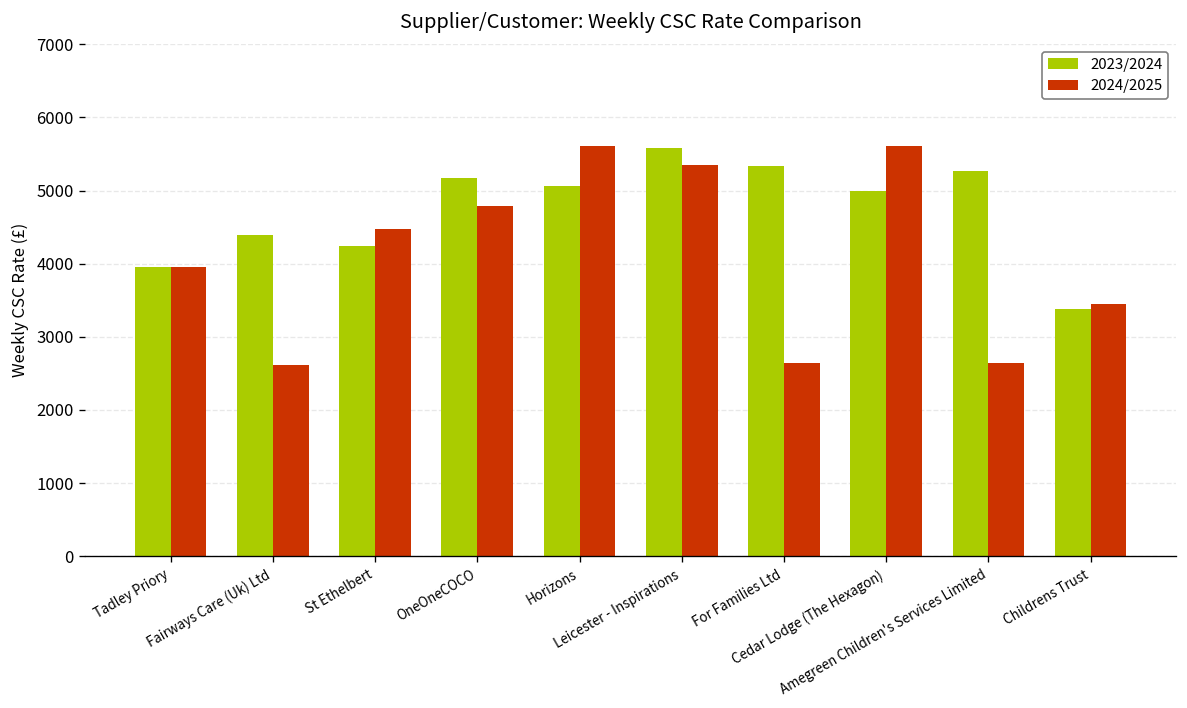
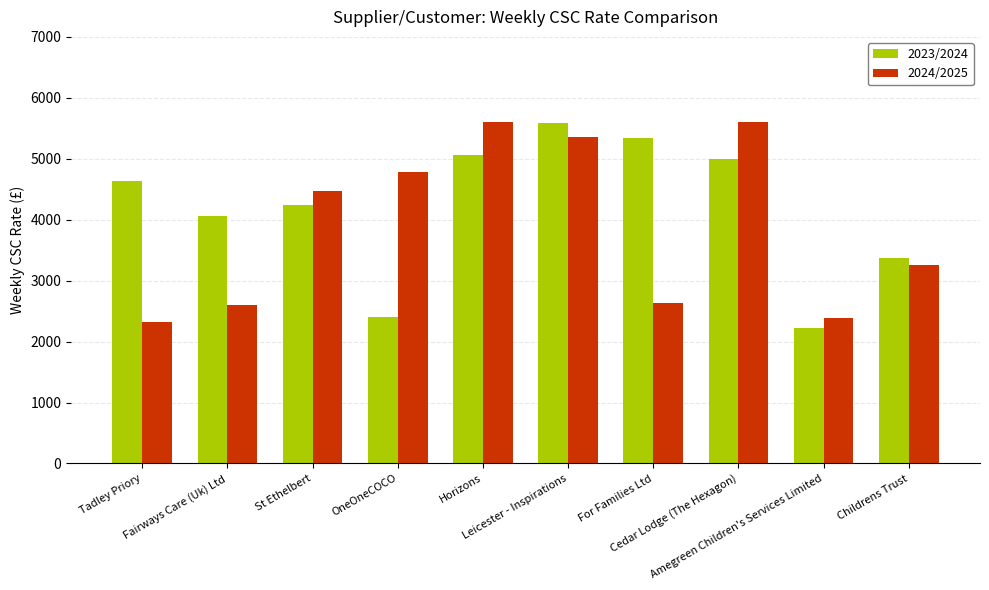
2023/2024, Tadley Priory: 4000 -> 4600
2024/2025, Tadley Priory: 4000 -> 2300
2023/2024, Fairways Care (Uk) Ltd: 4400 -> 4100
2023/2024, OneOneCOCO: 5200 -> 2400
2023/2024, Amegreen Children's Services Limited: 5300 -> 2200
2024/2025, Amegreen Children's Services Limited: 2600 -> 2400
2024/2025, Childrens Trust: 3400 -> 3300
